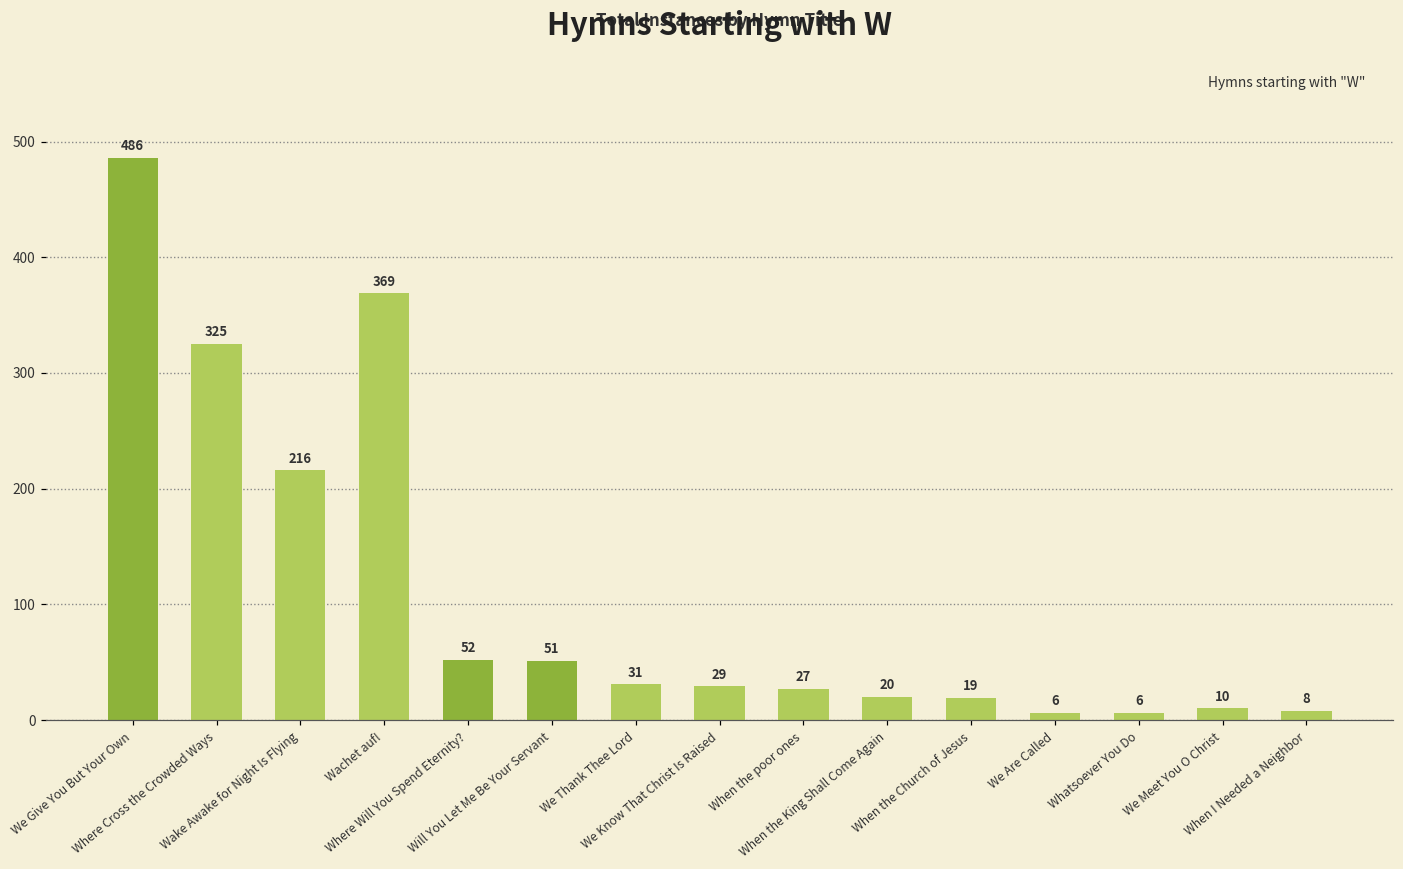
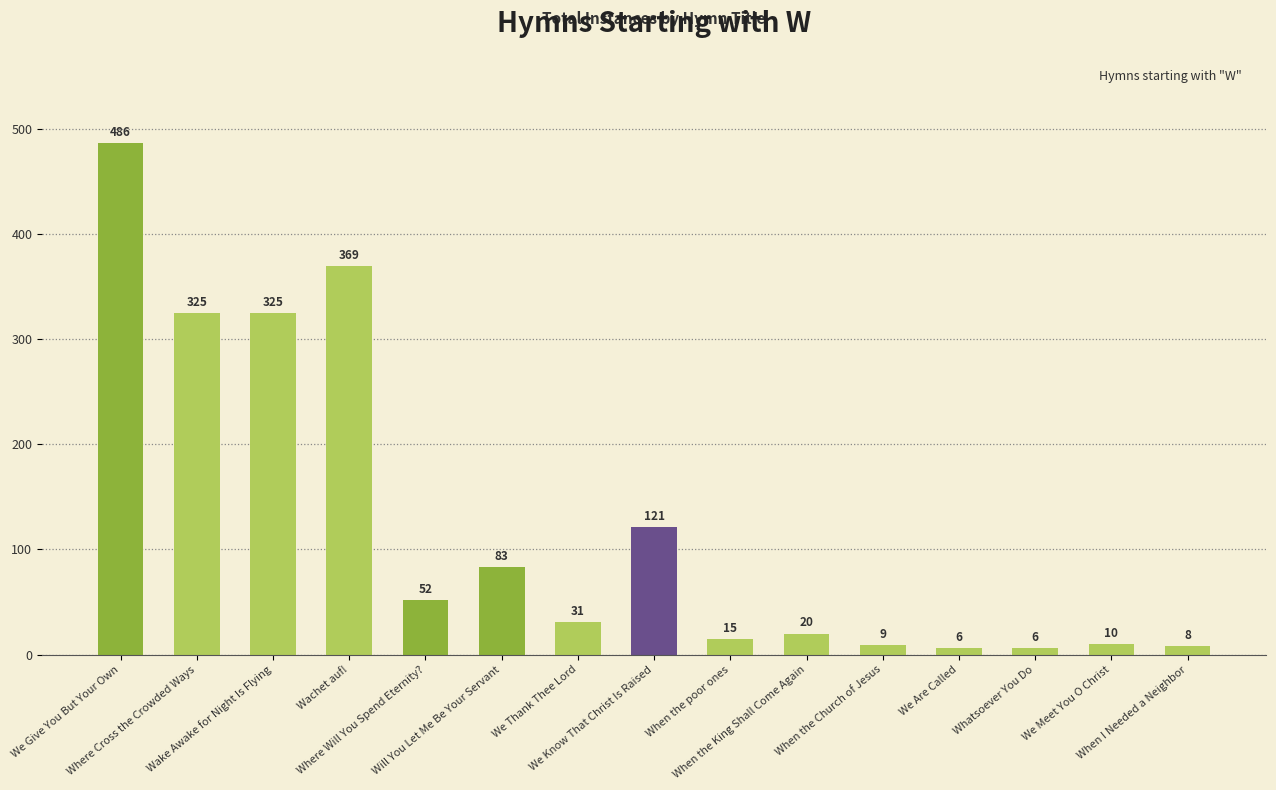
Wake Awake for Night Is Flying: 216 -> 325
Will You Let Me Be Your Servant: 51 -> 83
We Know That Christ Is Raised: 29 -> 121
When the poor ones: 27 -> 15
When the Church of Jesus: 19 -> 9
